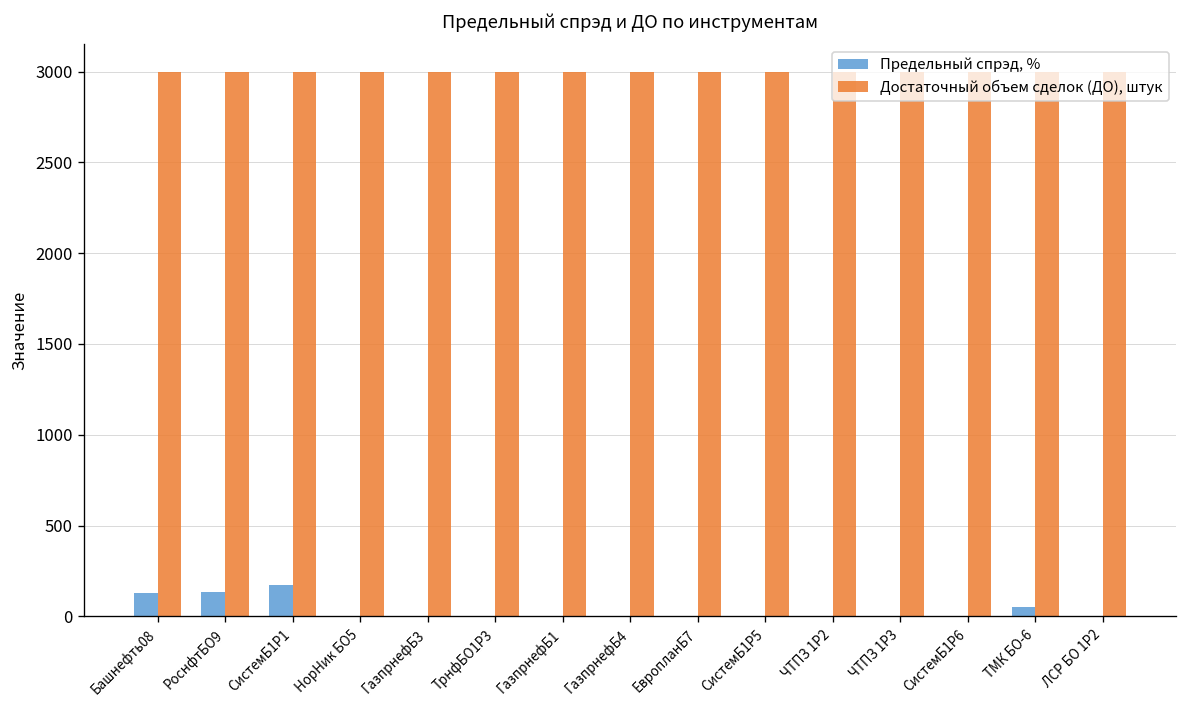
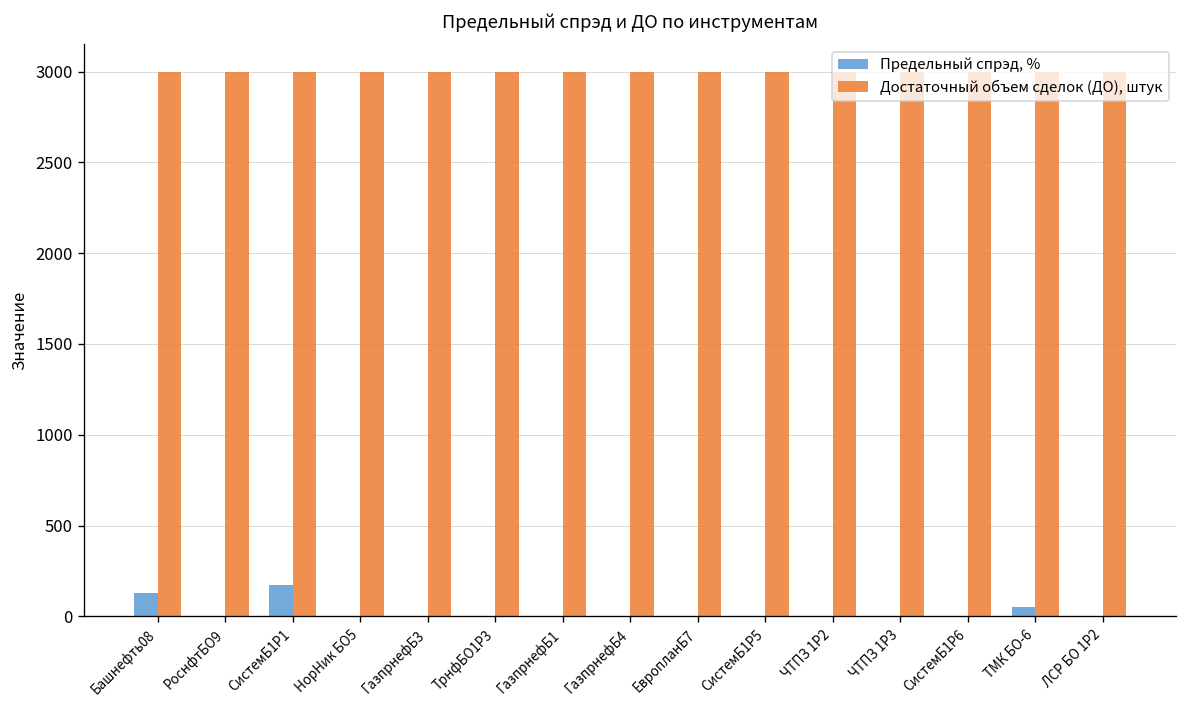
Предельный спрэд, %, РоснфтБО9: 140 -> 0
